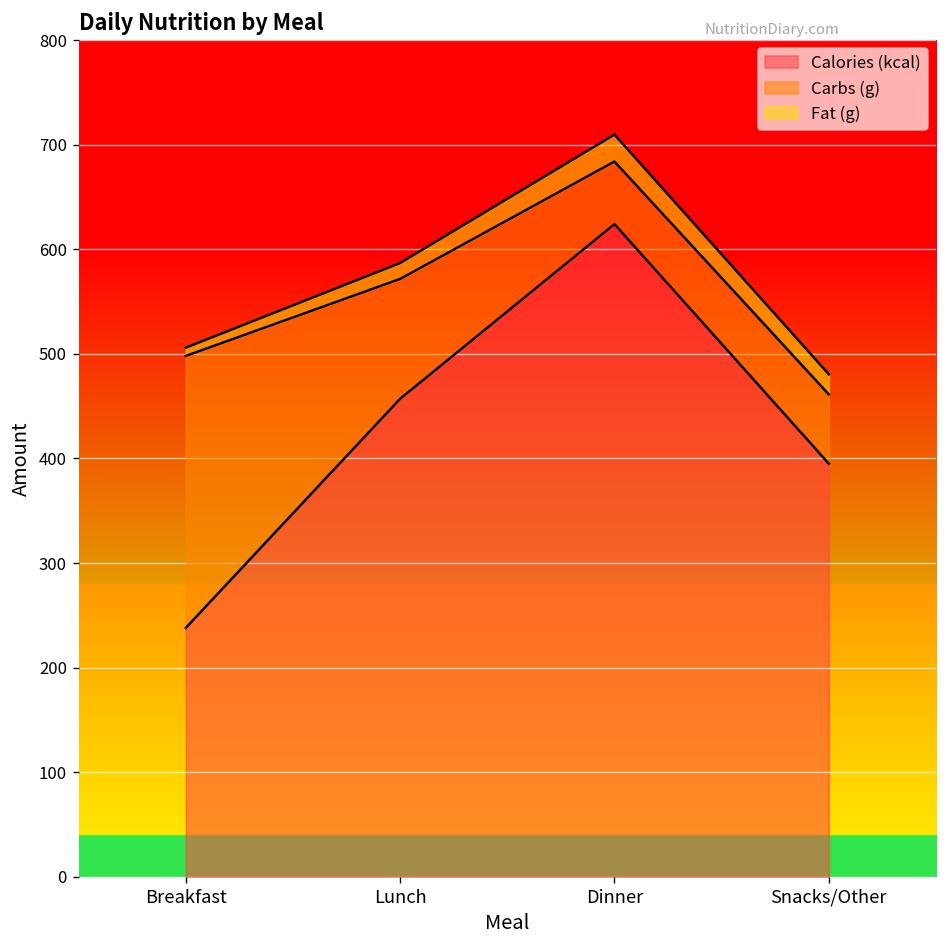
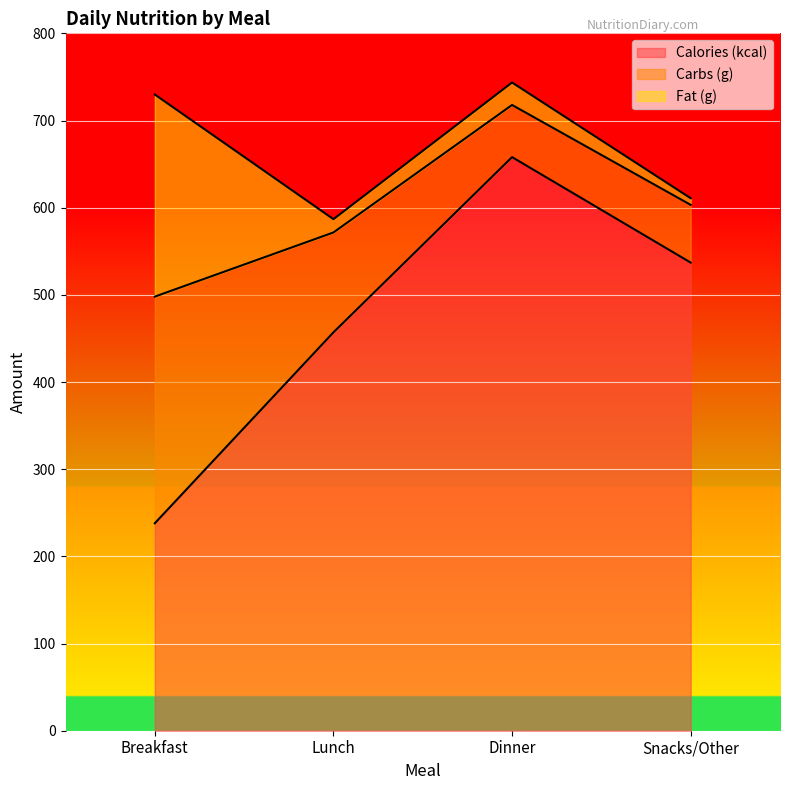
Fat (g), Breakfast: 10 -> 230
Calories (kcal), Dinner: 620 -> 660
Calories (kcal), Snacks/Other: 400 -> 540
Fat (g), Snacks/Other: 20 -> 10
